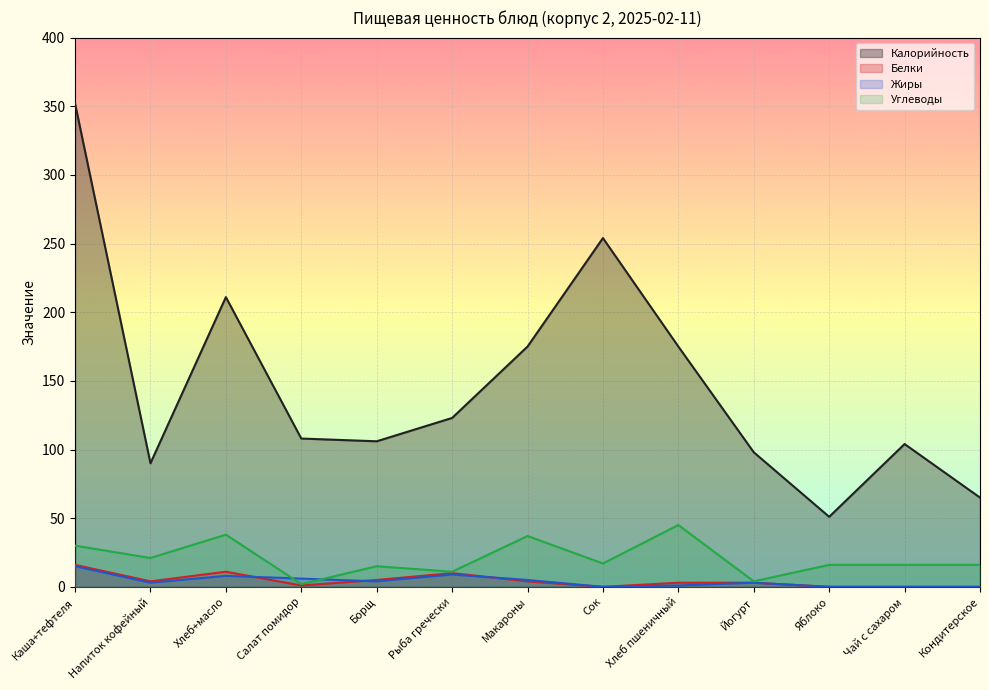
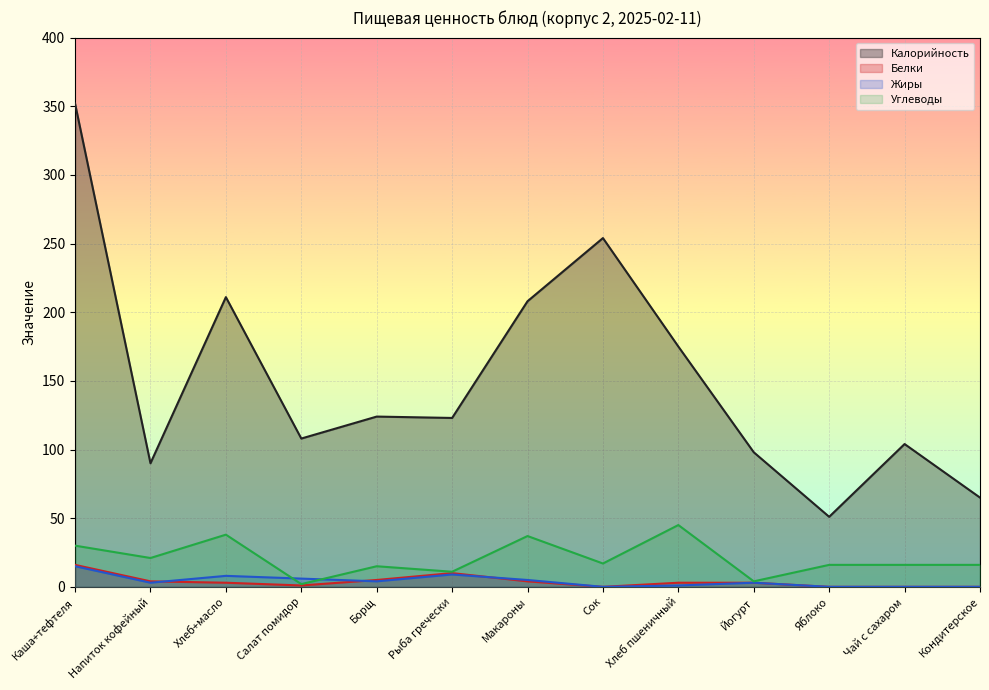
Белки, Хлеб+масло: 11 -> 3
Калорийность, Борщ: 106 -> 124
Калорийность, Макароны: 175 -> 208
